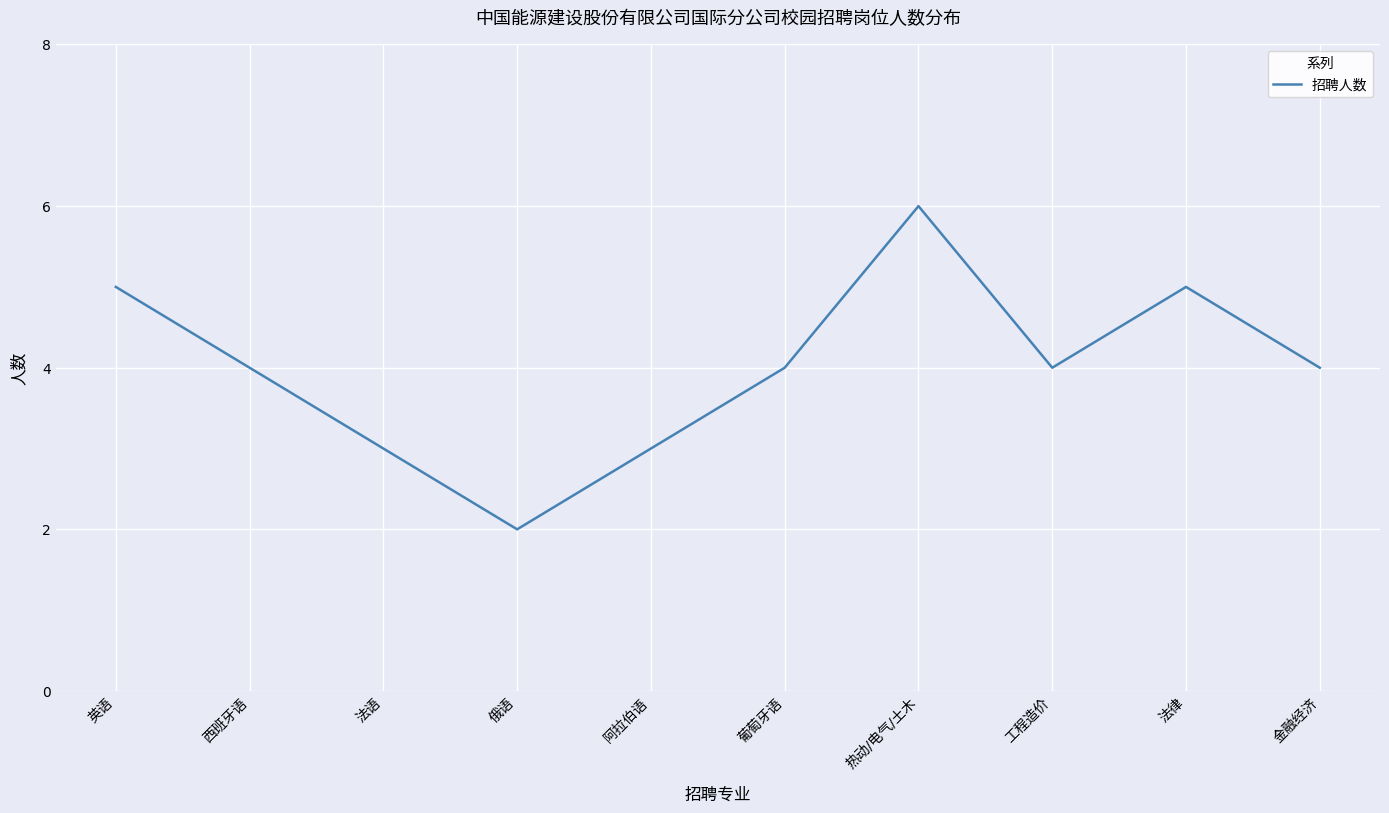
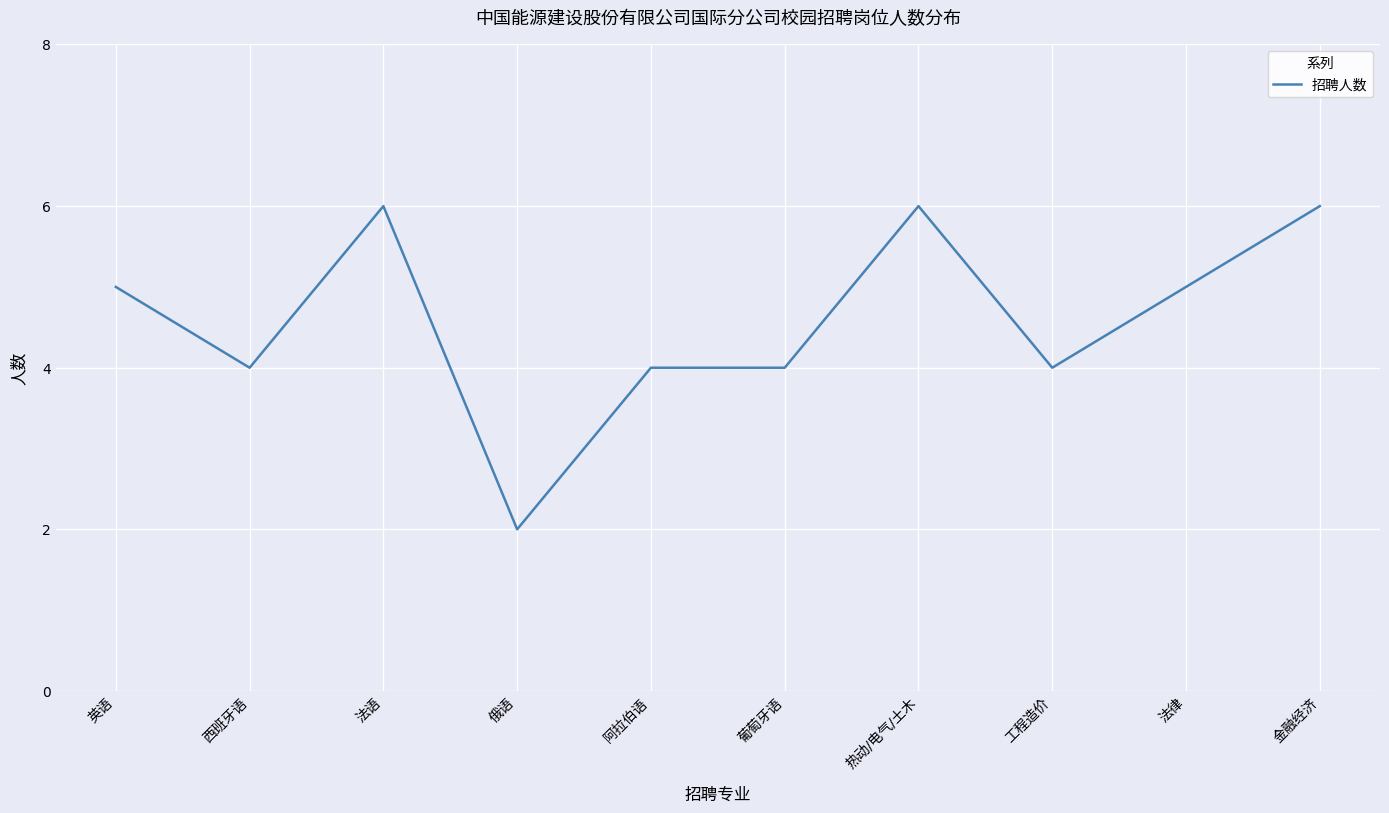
法语: 3 -> 6
阿拉伯语: 3 -> 4
金融经济: 4 -> 6
